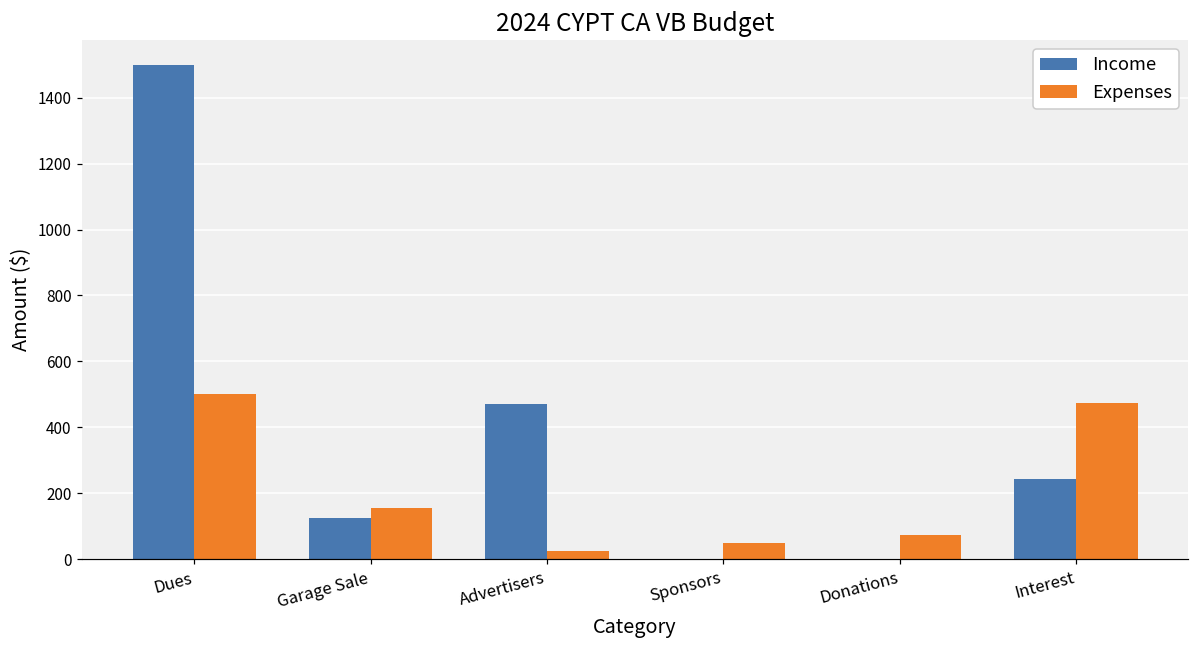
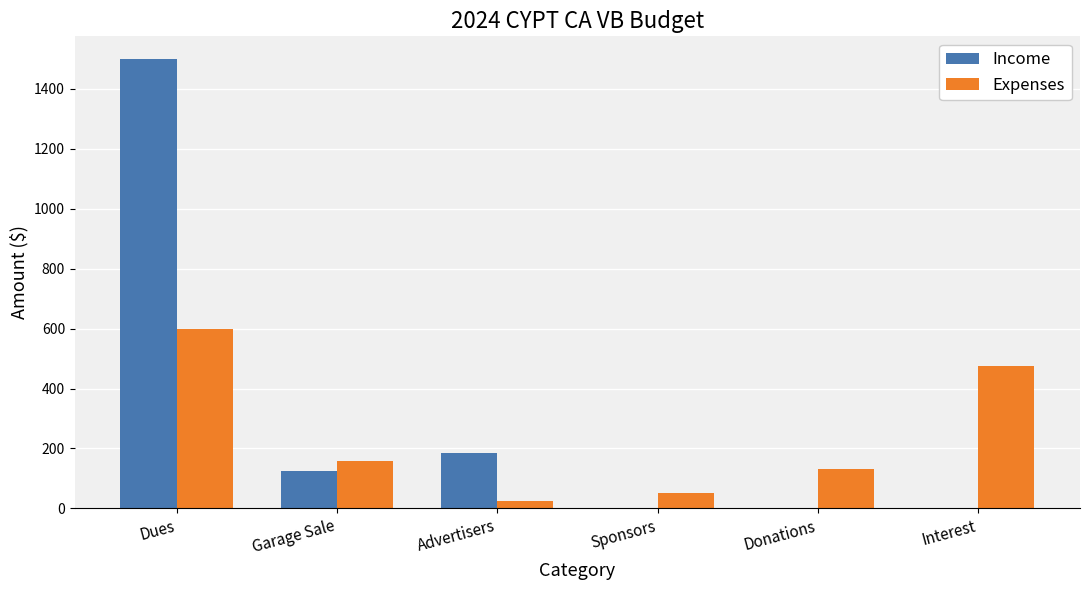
Expenses, Dues: 500 -> 600
Income, Advertisers: 470 -> 190
Expenses, Donations: 80 -> 130
Income, Interest: 240 -> 0
